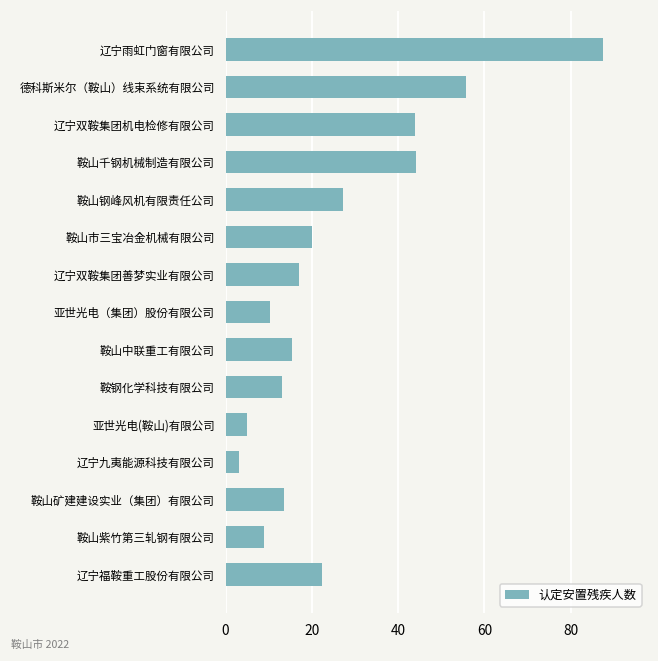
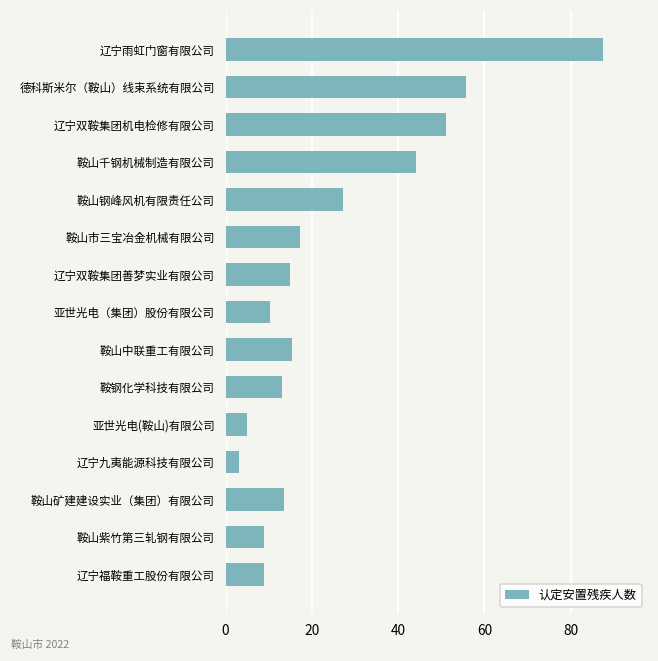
辽宁双鞍集团机电检修有限公司: 44 -> 51
鞍山市三宝冶金机械有限公司: 20 -> 17
辽宁双鞍集团善梦实业有限公司: 17 -> 15
辽宁福鞍重工股份有限公司: 22 -> 9
